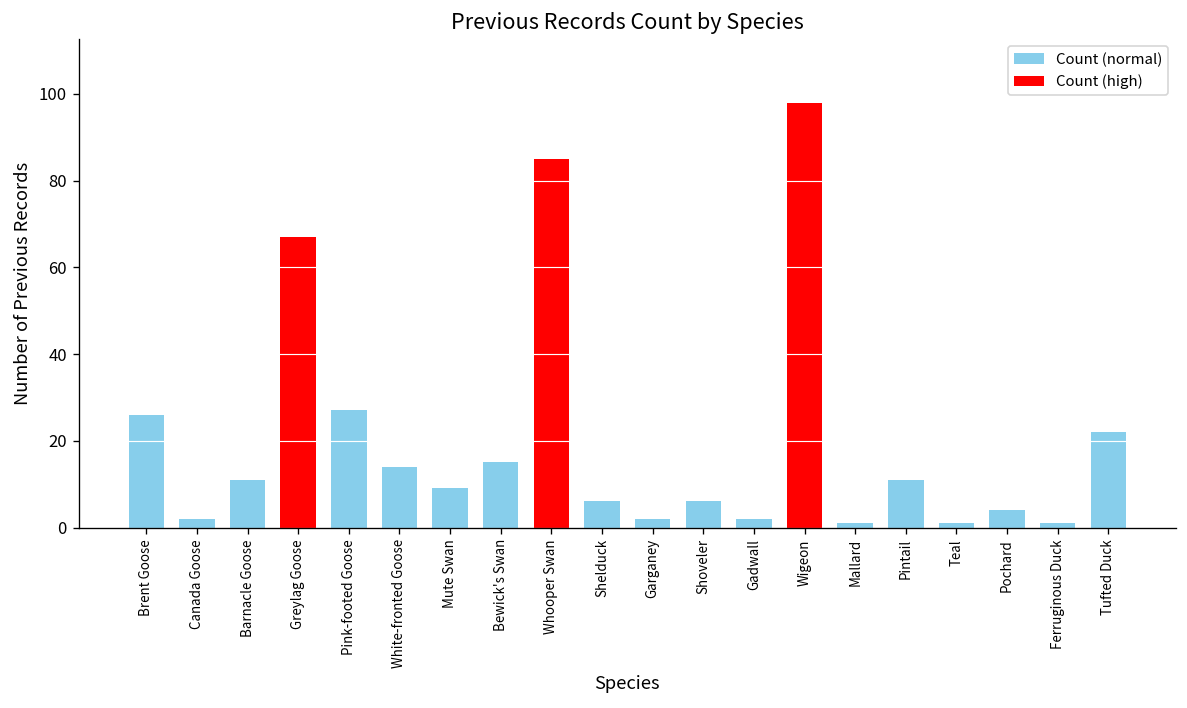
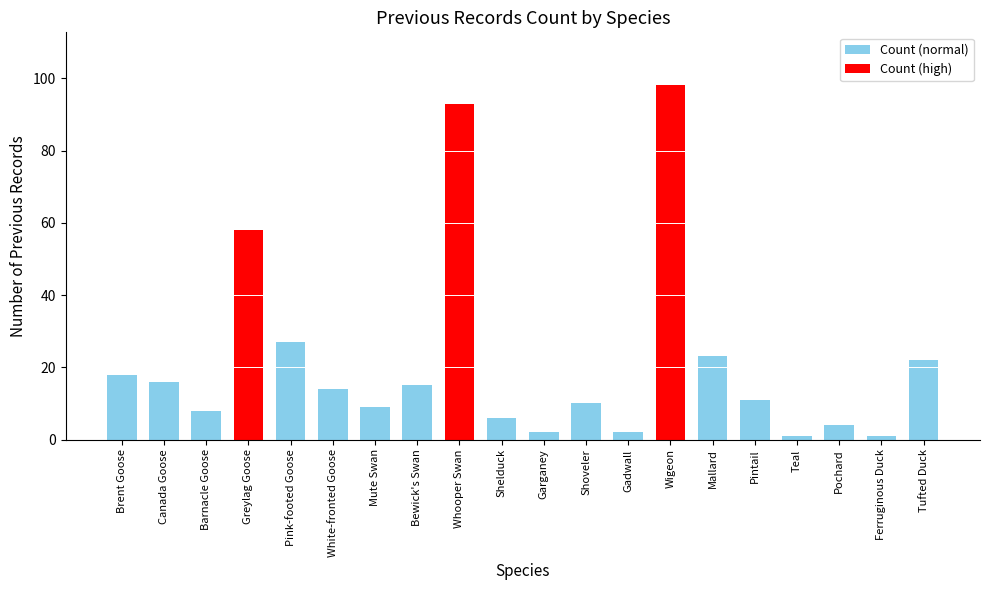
Count (normal), Brent Goose: 26 -> 18
Count (normal), Canada Goose: 2 -> 16
Count (normal), Barnacle Goose: 11 -> 8
Count (high), Greylag Goose: 67 -> 58
Count (high), Whooper Swan: 85 -> 93
Count (normal), Shoveler: 6 -> 10
Count (normal), Mallard: 1 -> 23
